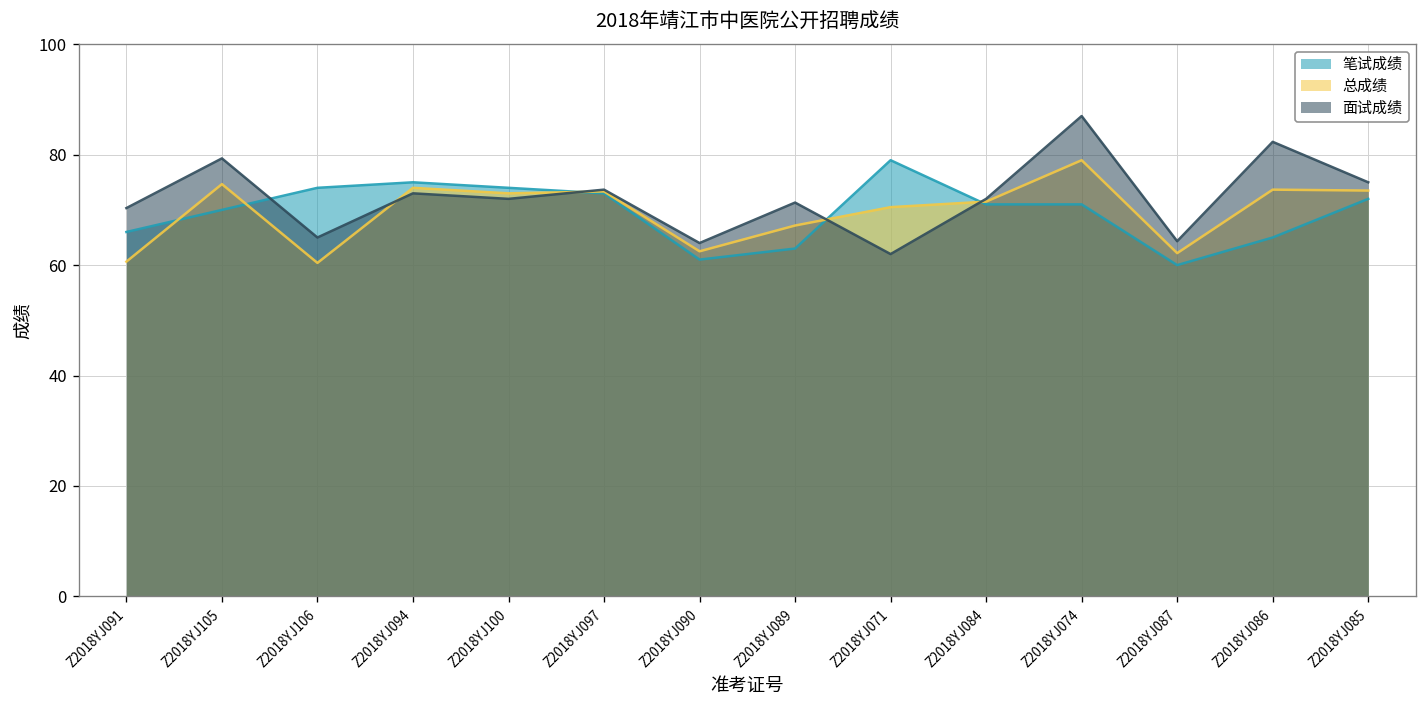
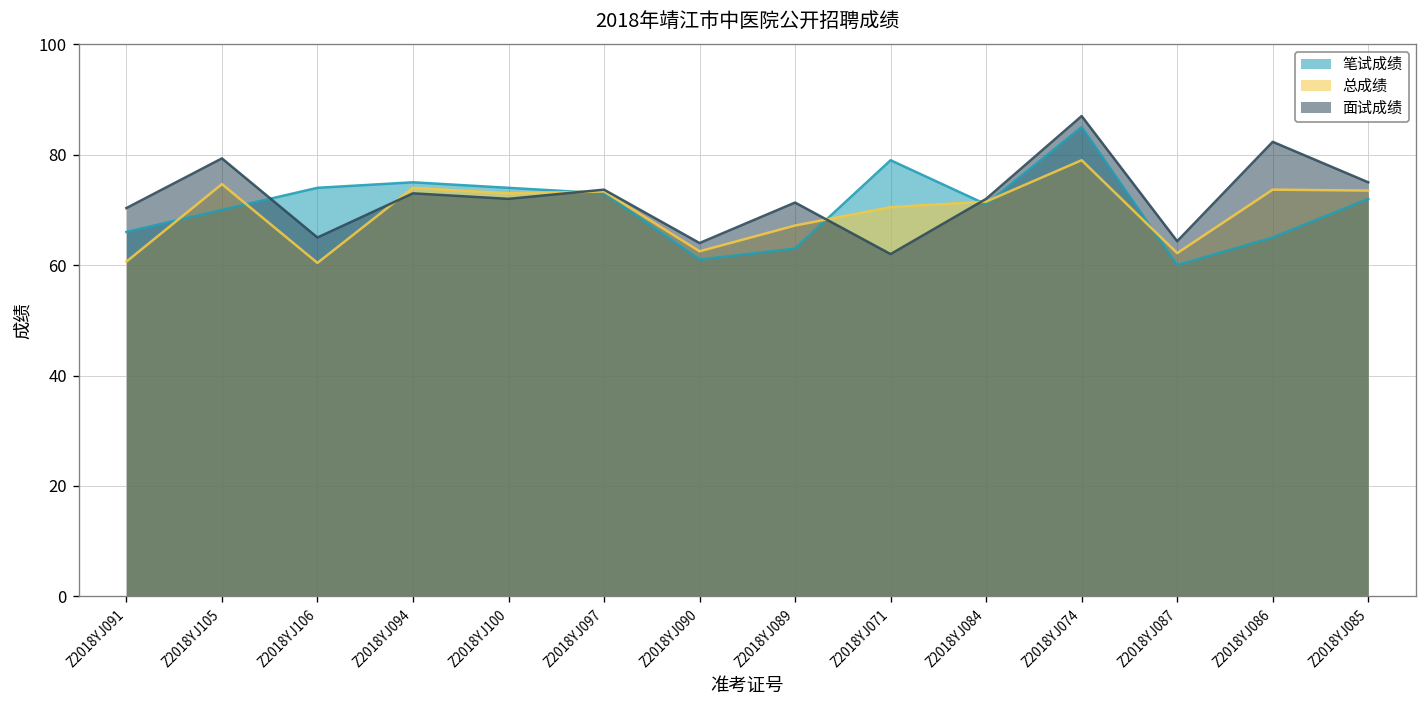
笔试成绩, Z2018YJ074: 71 -> 85
